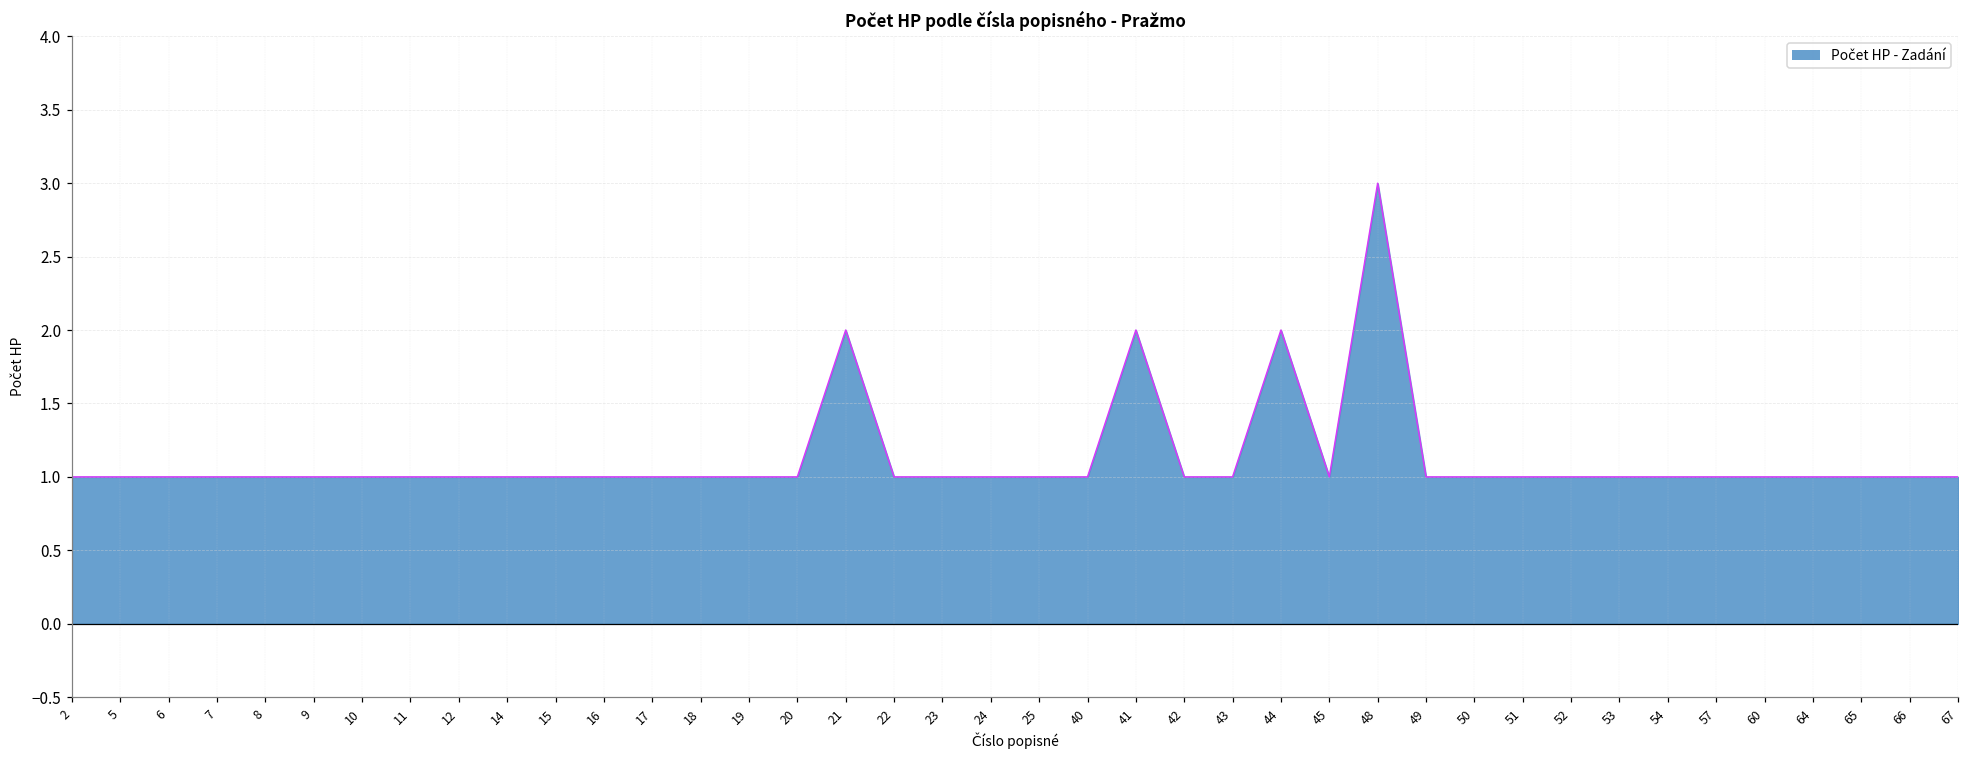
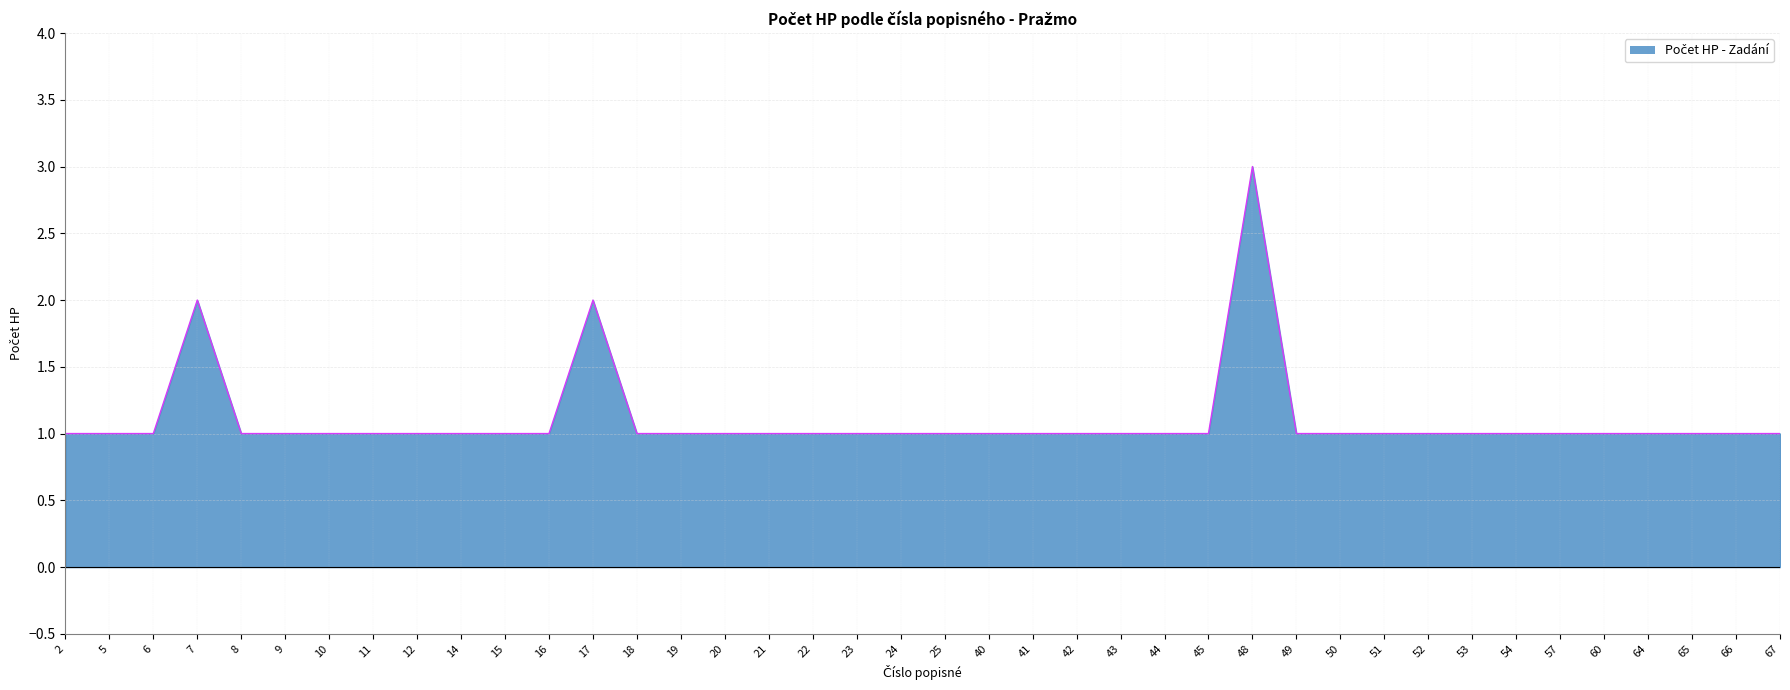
7: 1 -> 2
17: 1 -> 2
21: 2 -> 1
41: 2 -> 1
44: 2 -> 1
